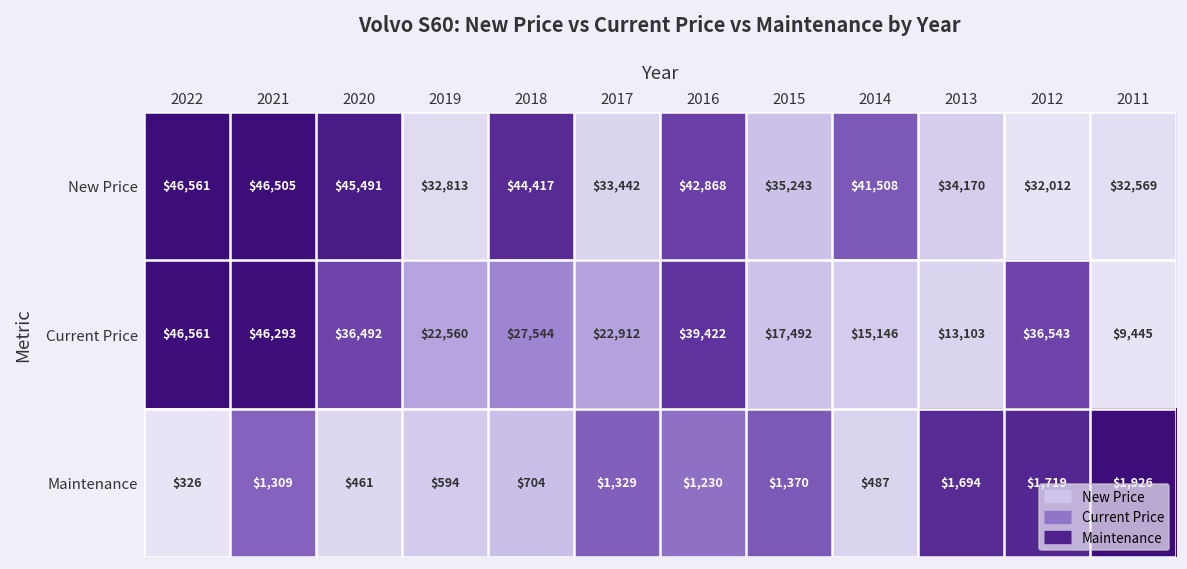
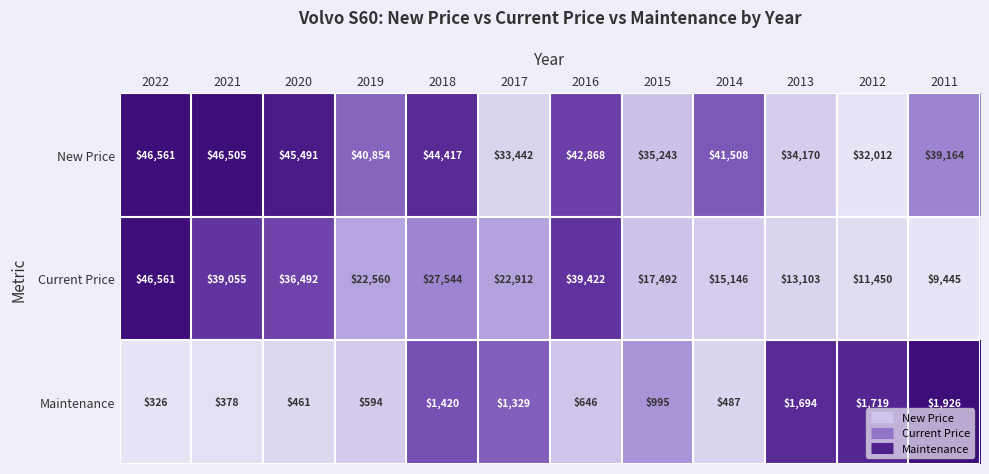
New Price, 2019: $32,813 -> $40,854
New Price, 2011: $32,569 -> $39,164
Current Price, 2021: $46,293 -> $39,055
Current Price, 2012: $36,543 -> $11,450
Maintenance, 2021: $1,309 -> $378
Maintenance, 2018: $704 -> $1,420
Maintenance, 2016: $1,230 -> $646
Maintenance, 2015: $1,370 -> $995
